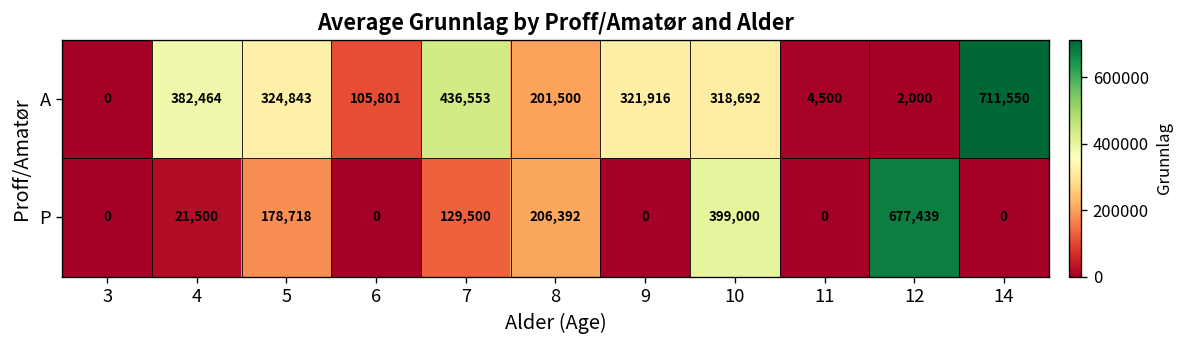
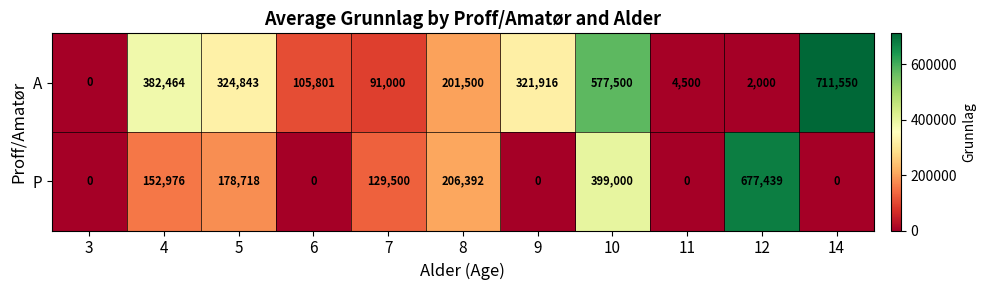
A, 7: 436,553 -> 91,000
A, 10: 318,692 -> 577,500
P, 4: 21,500 -> 152,976
